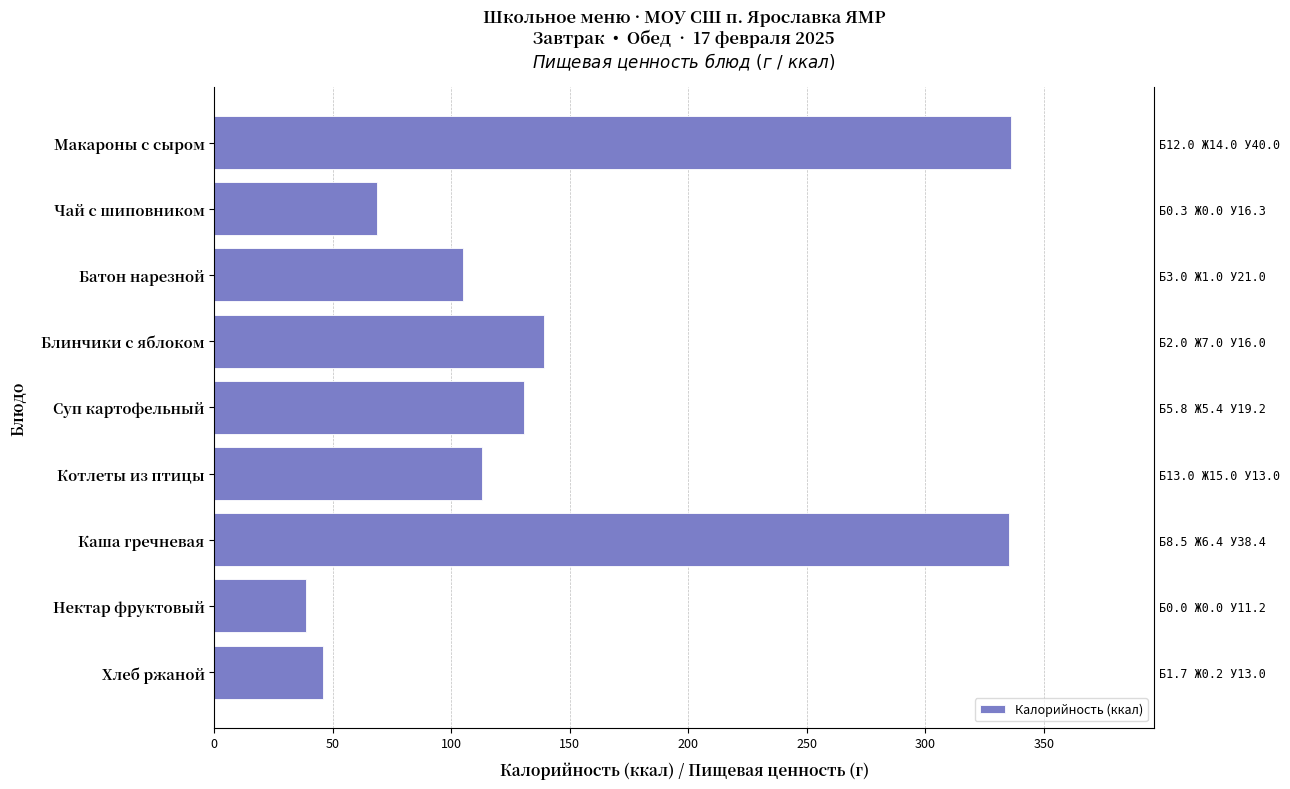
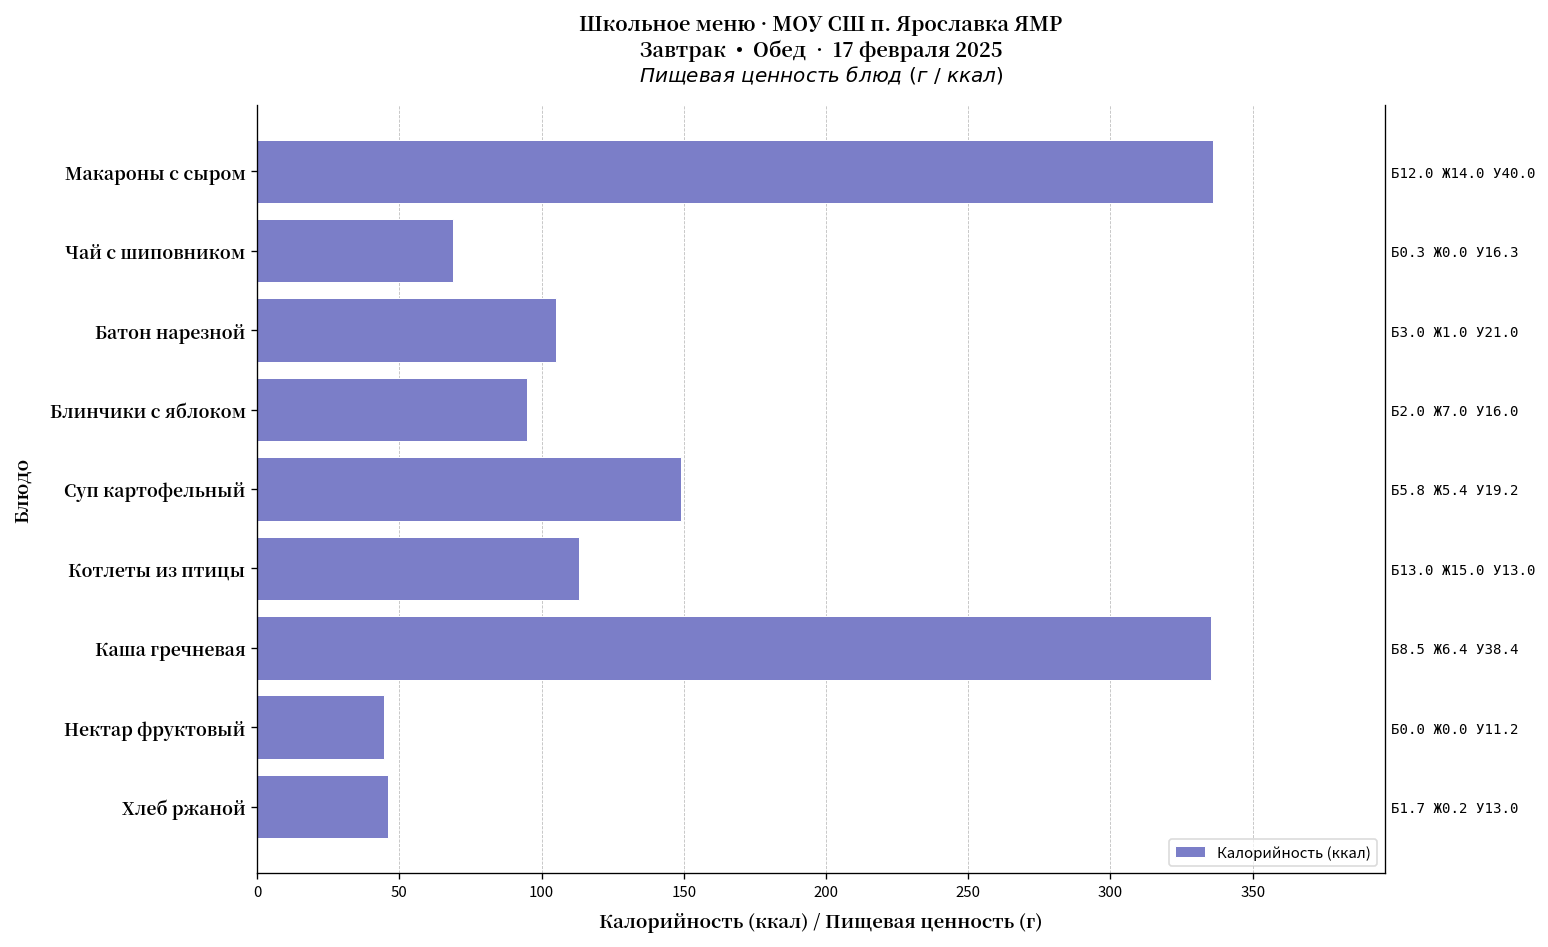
Блинчики с яблоком: 139 -> 95
Суп картофельный: 131 -> 149
Нектар фруктовый: 39 -> 45
